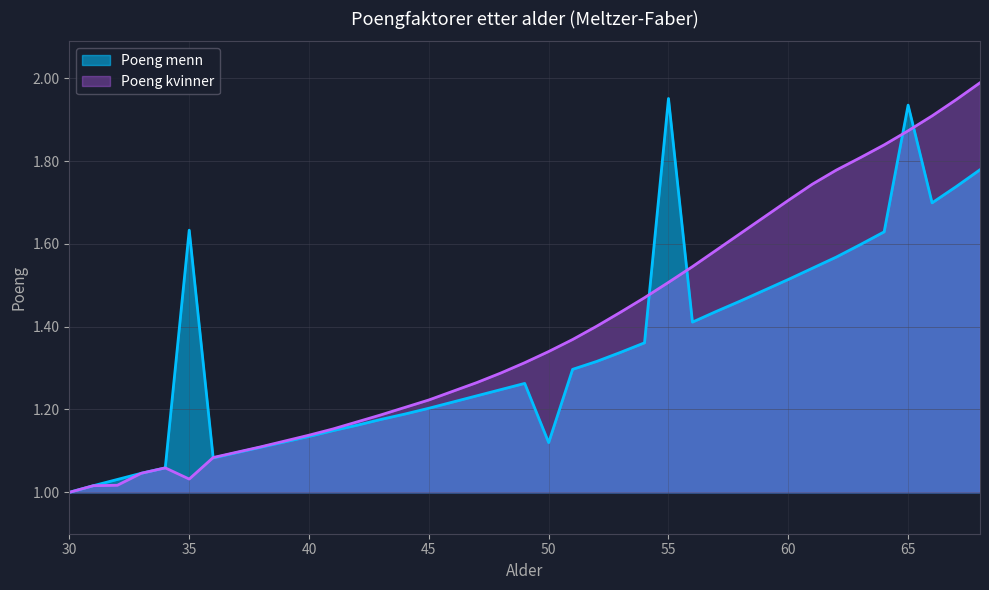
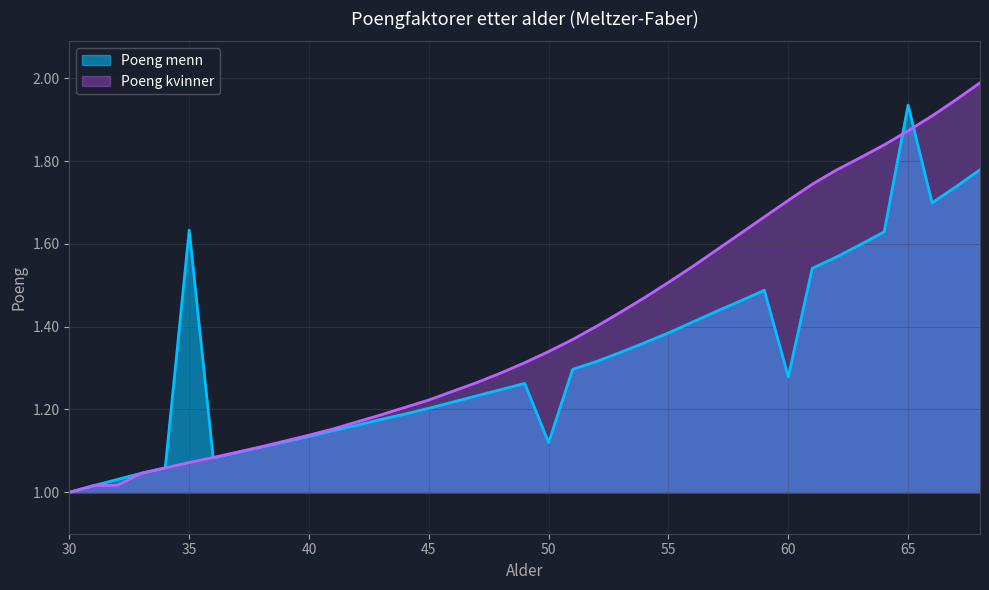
Poeng kvinner, 35: 1.03 -> 1.07
Poeng menn, 55: 1.95 -> 1.39
Poeng menn, 60: 1.51 -> 1.28
